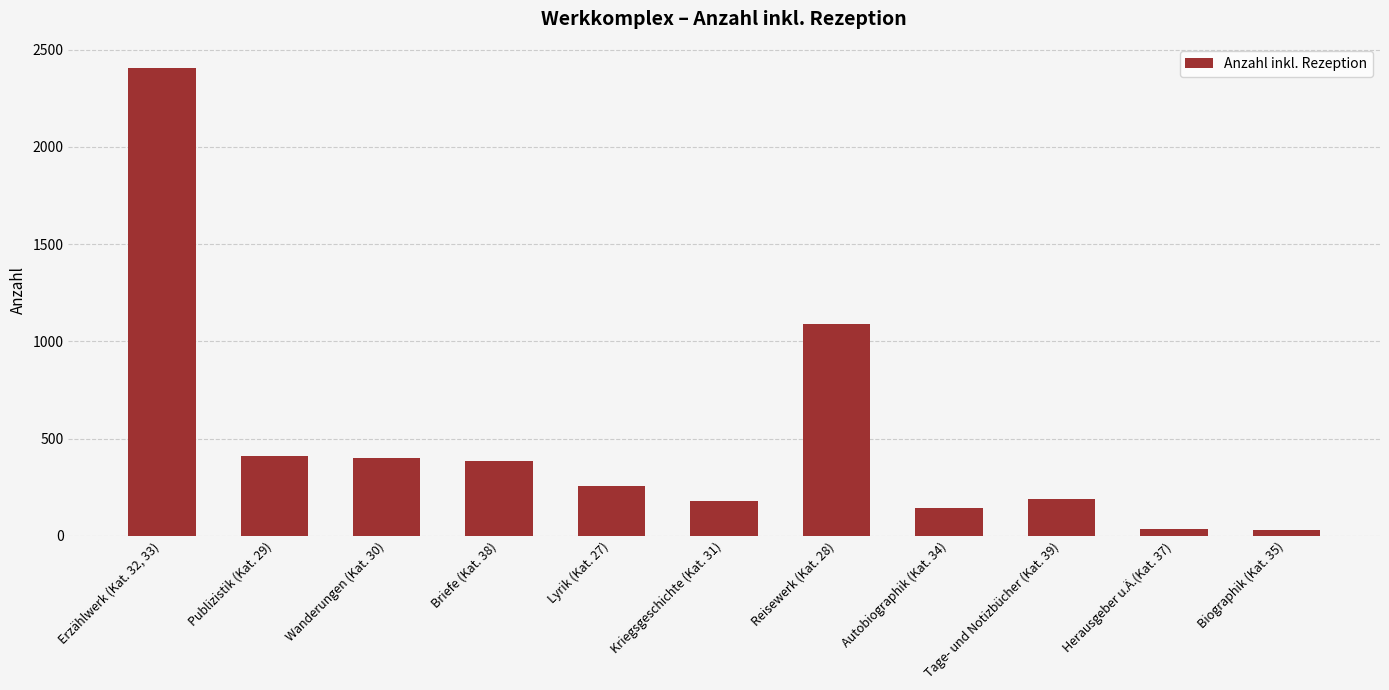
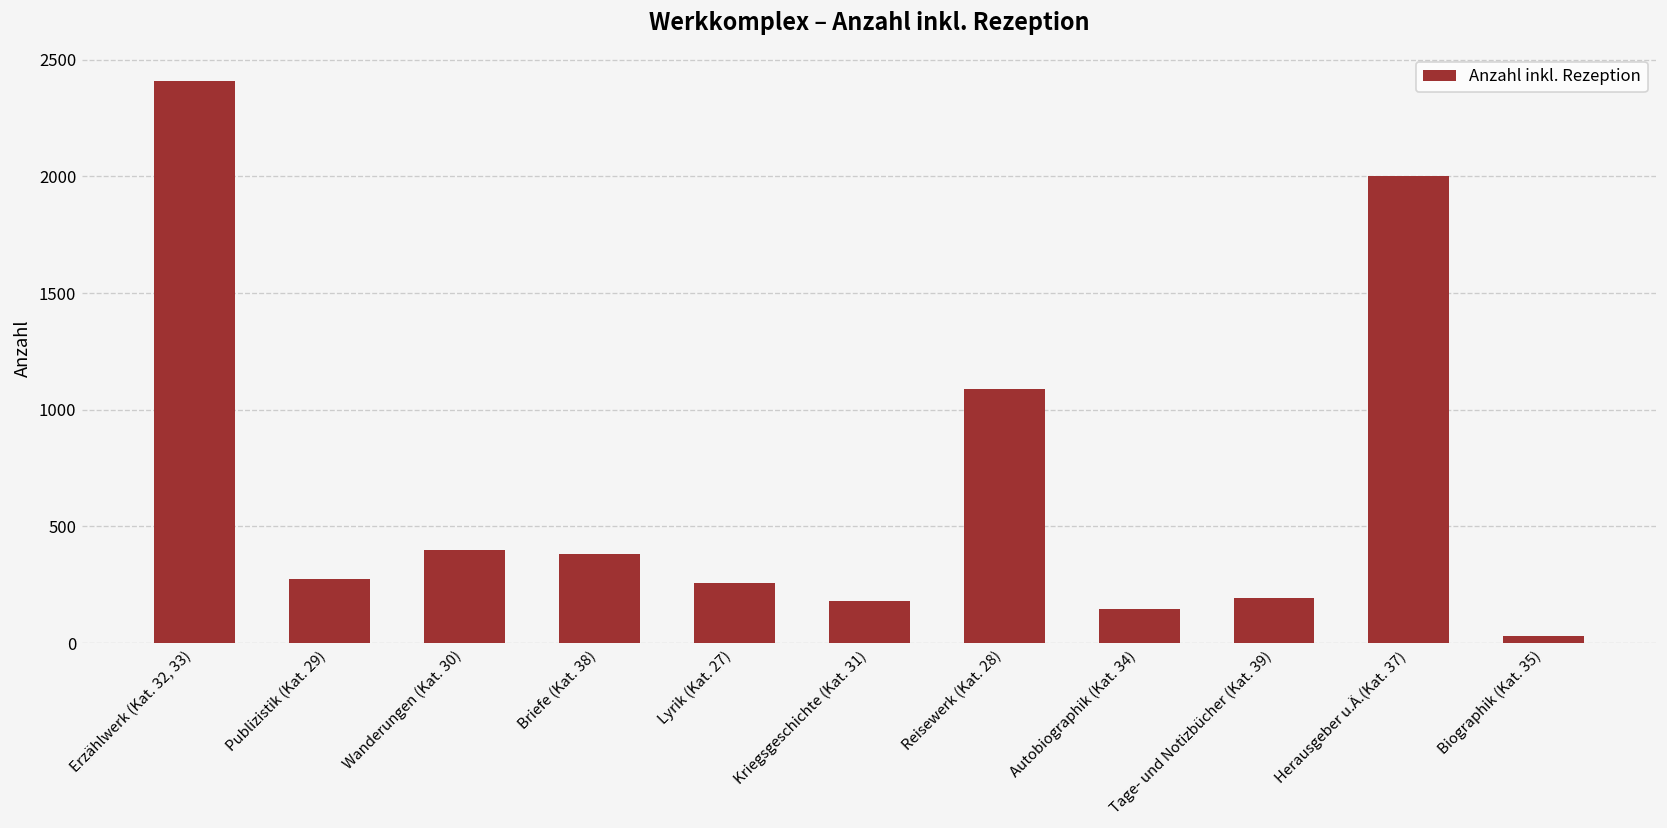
Publizistik (Kat. 29): 410 -> 280
Herausgeber u.Ä.(Kat. 37): 40 -> 2000
